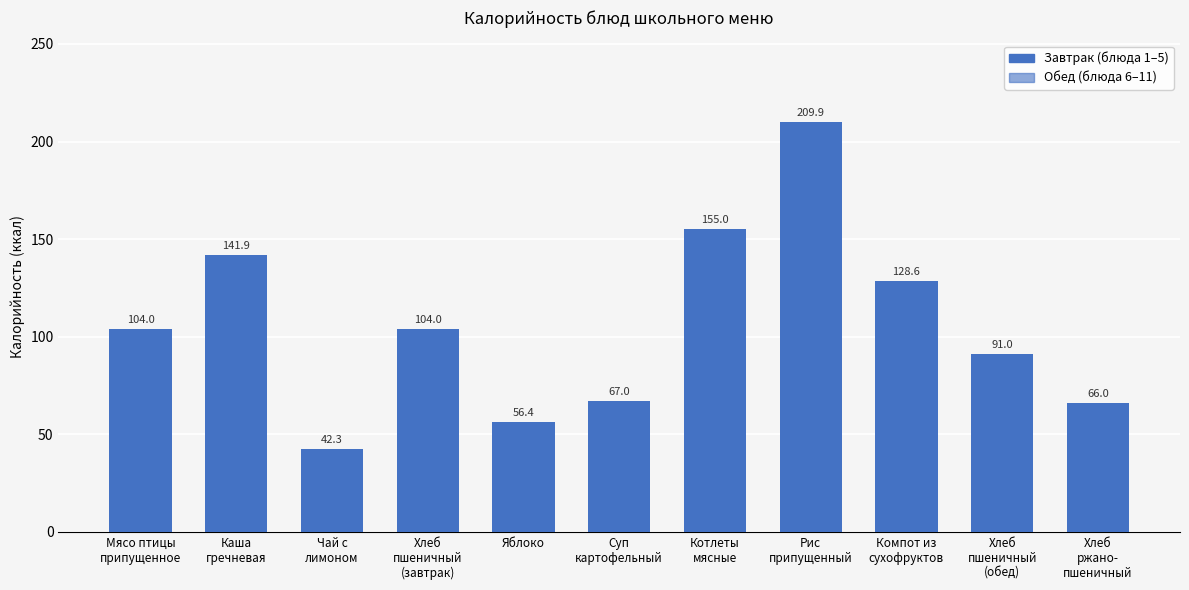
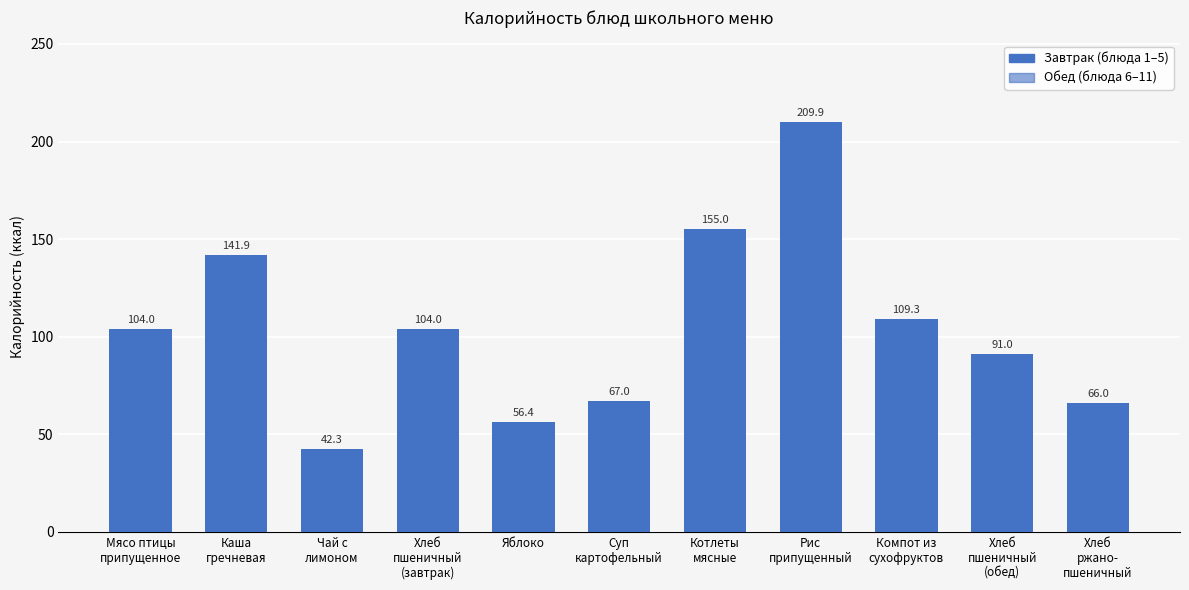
Компот из сухофруктов: 128.6 -> 109.3
